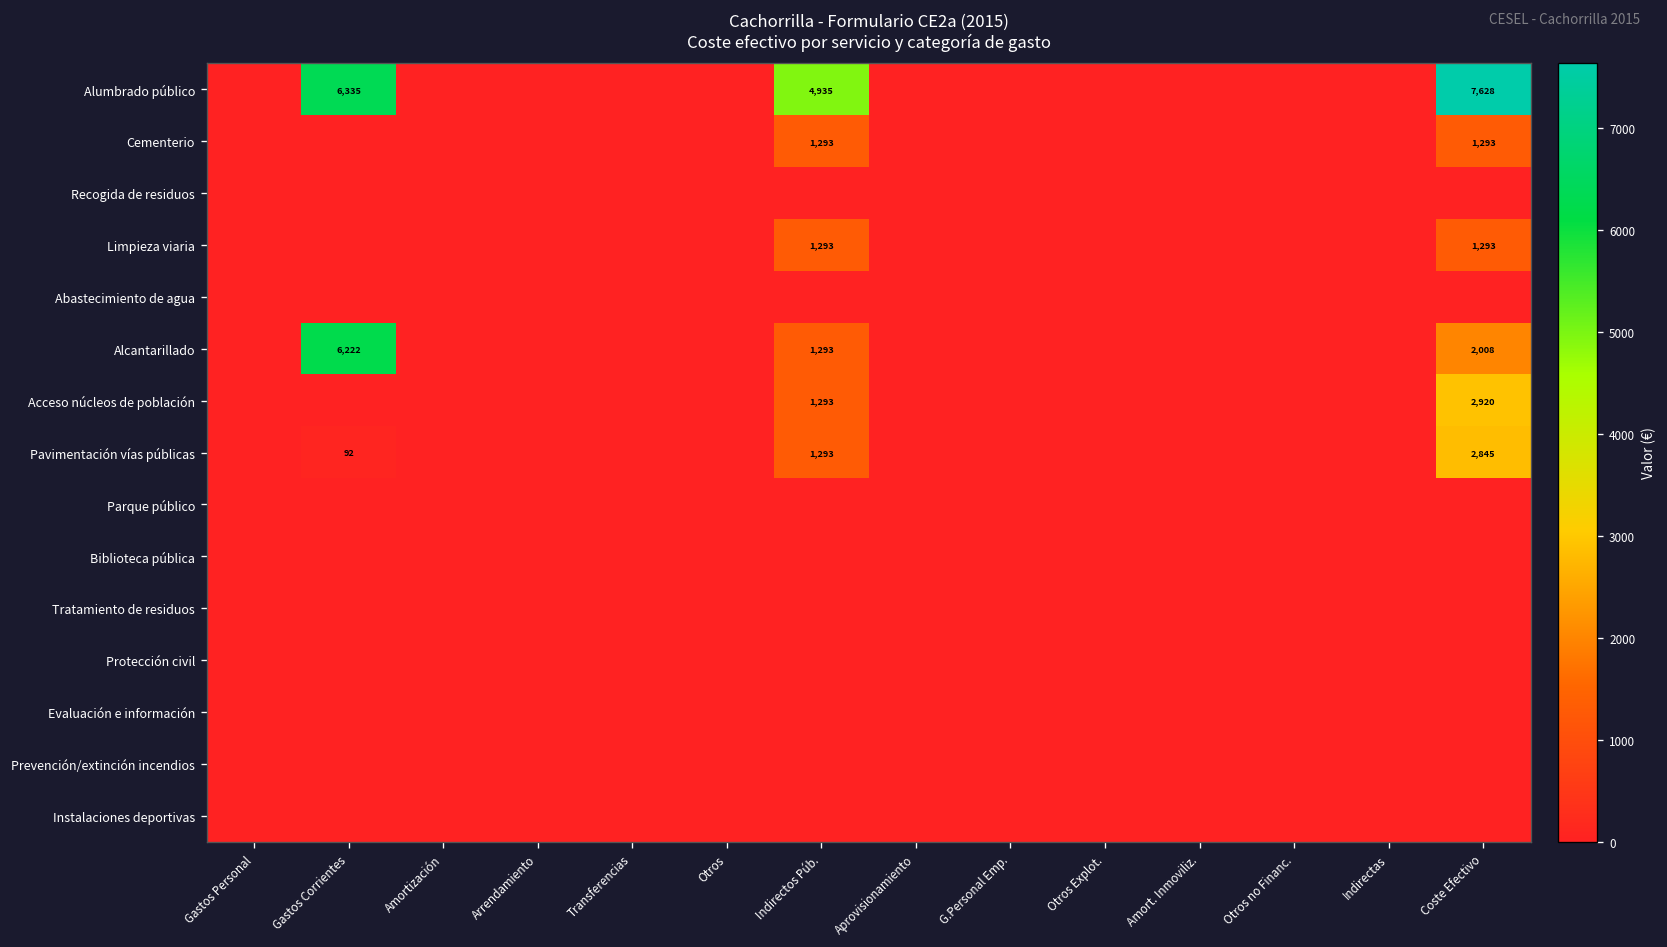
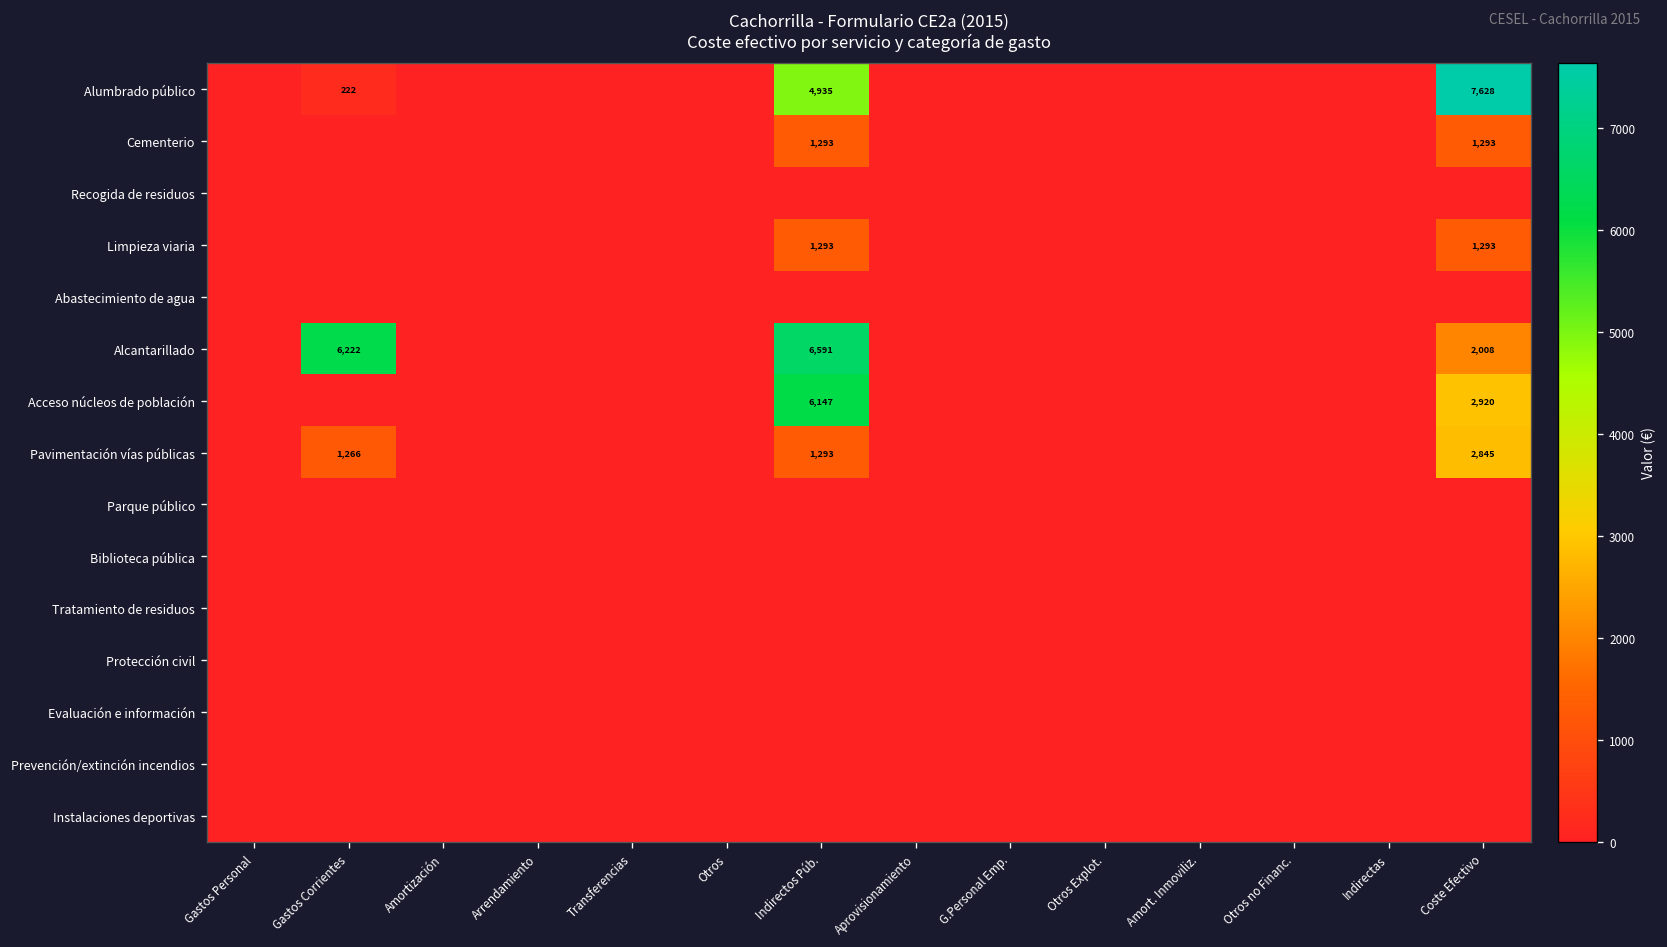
Alumbrado público, Gastos Corrientes: 6,335 -> 222
Alcantarillado, Indirectos Púb.: 1,293 -> 6,591
Acceso núcleos de población, Indirectos Púb.: 1,293 -> 6,147
Pavimentación vías públicas, Gastos Corrientes: 92 -> 1,266
